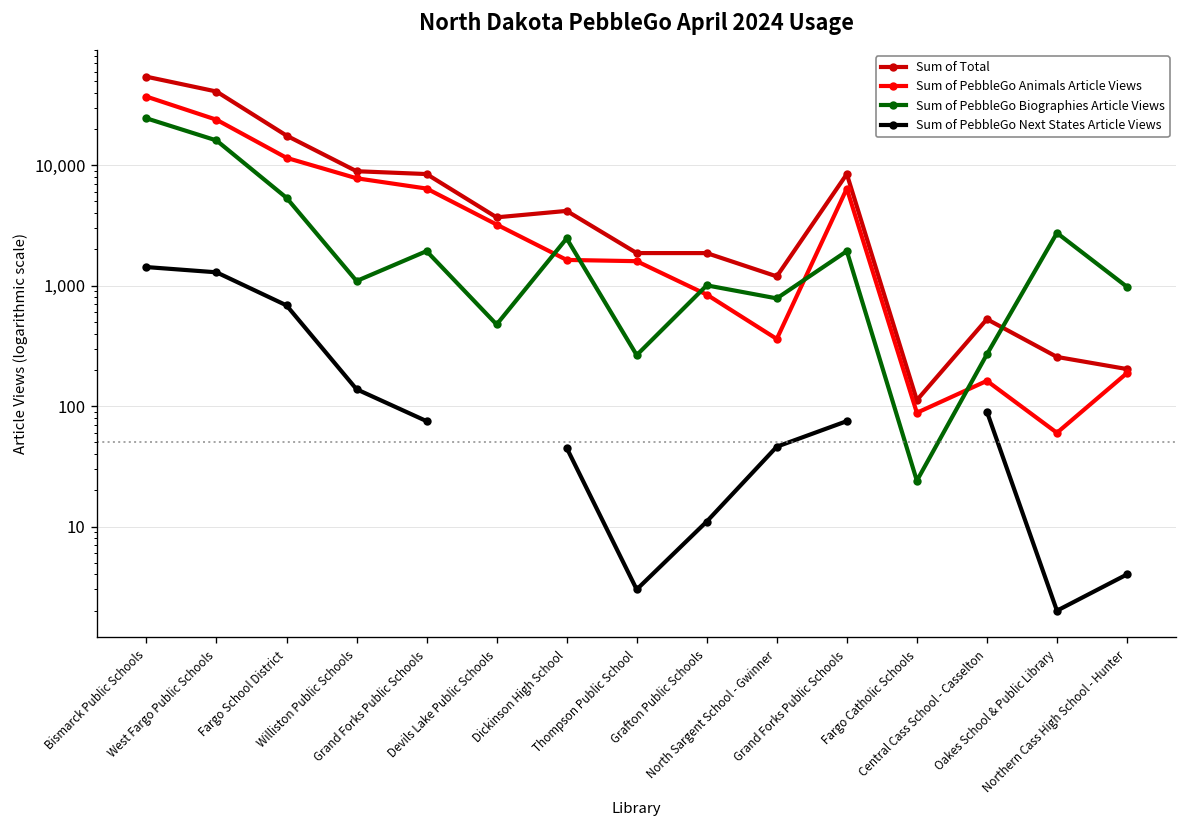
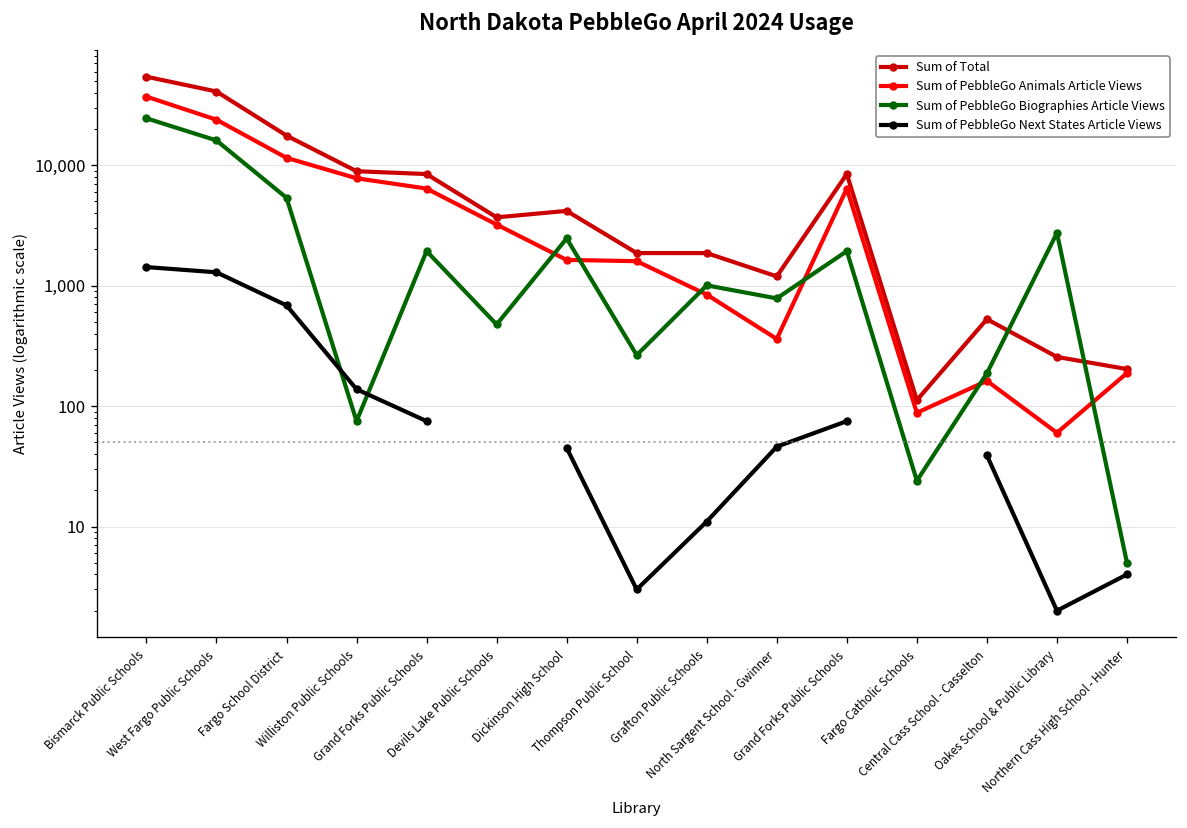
Sum of PebbleGo Biographies Article Views, Williston Public Schools: 1,100 -> 80
Sum of PebbleGo Biographies Article Views, Central Cass School - Casselton: 270 -> 190
Sum of PebbleGo Next States Article Views, Central Cass School - Casselton: 90 -> 39
Sum of PebbleGo Biographies Article Views, Northern Cass High School - Hunter: 1,000 -> 5
